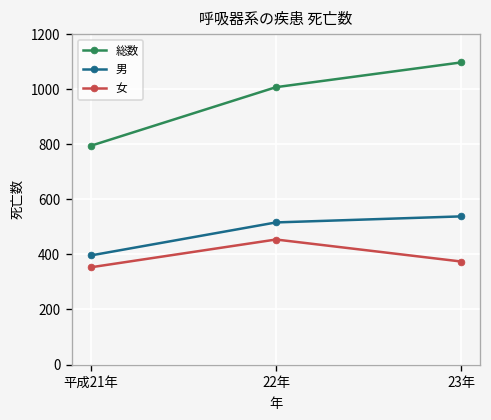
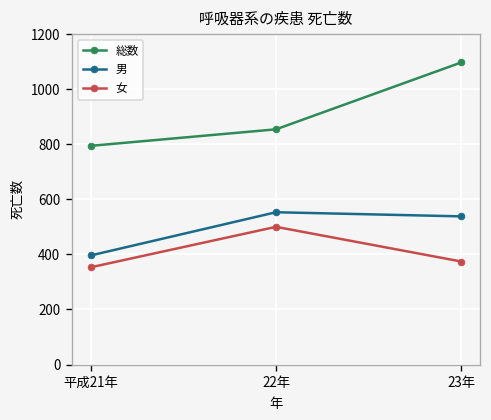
総数, 22年: 1010 -> 850
男, 22年: 520 -> 550
女, 22年: 450 -> 500
